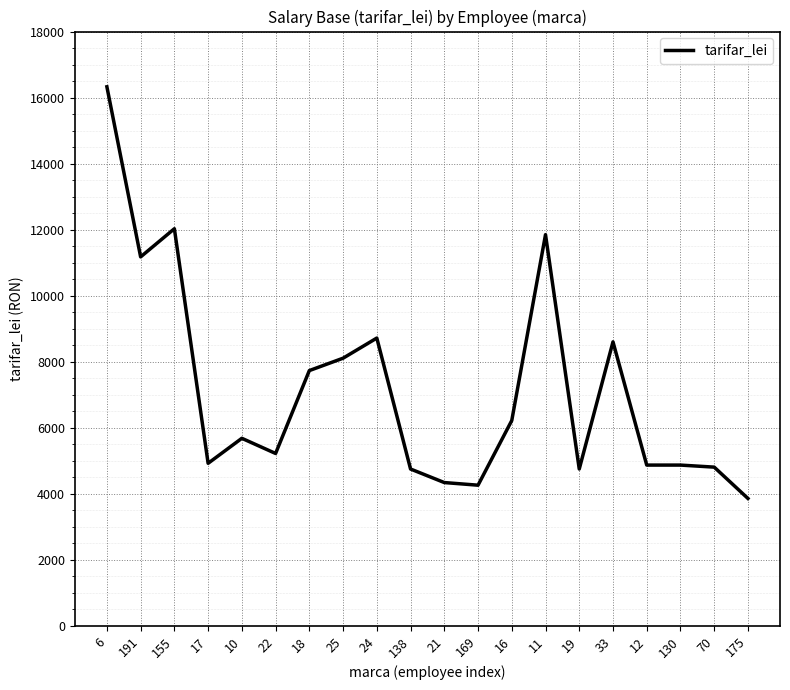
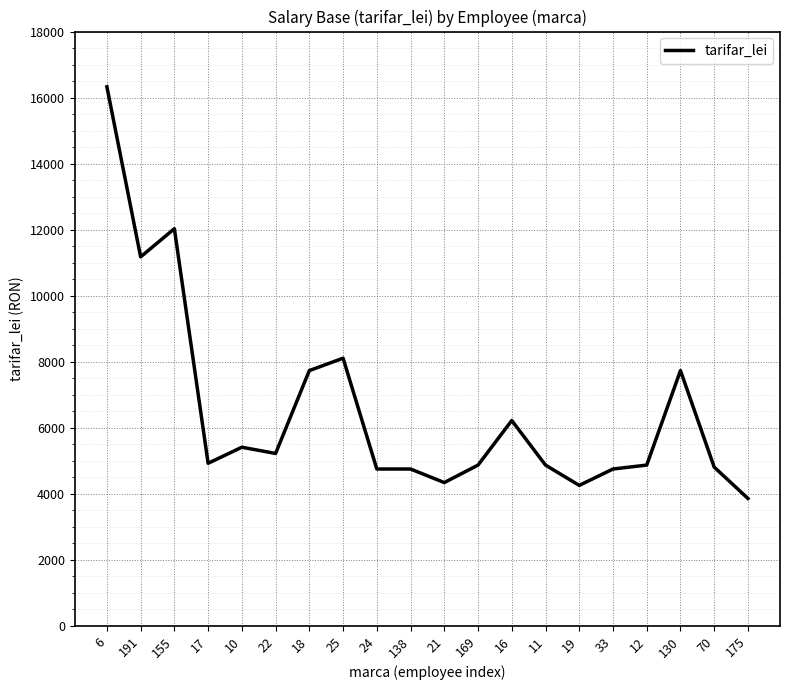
10: 5700 -> 5400
24: 8700 -> 4800
169: 4300 -> 4900
11: 11900 -> 4900
19: 4800 -> 4300
33: 8600 -> 4800
130: 4900 -> 7700
